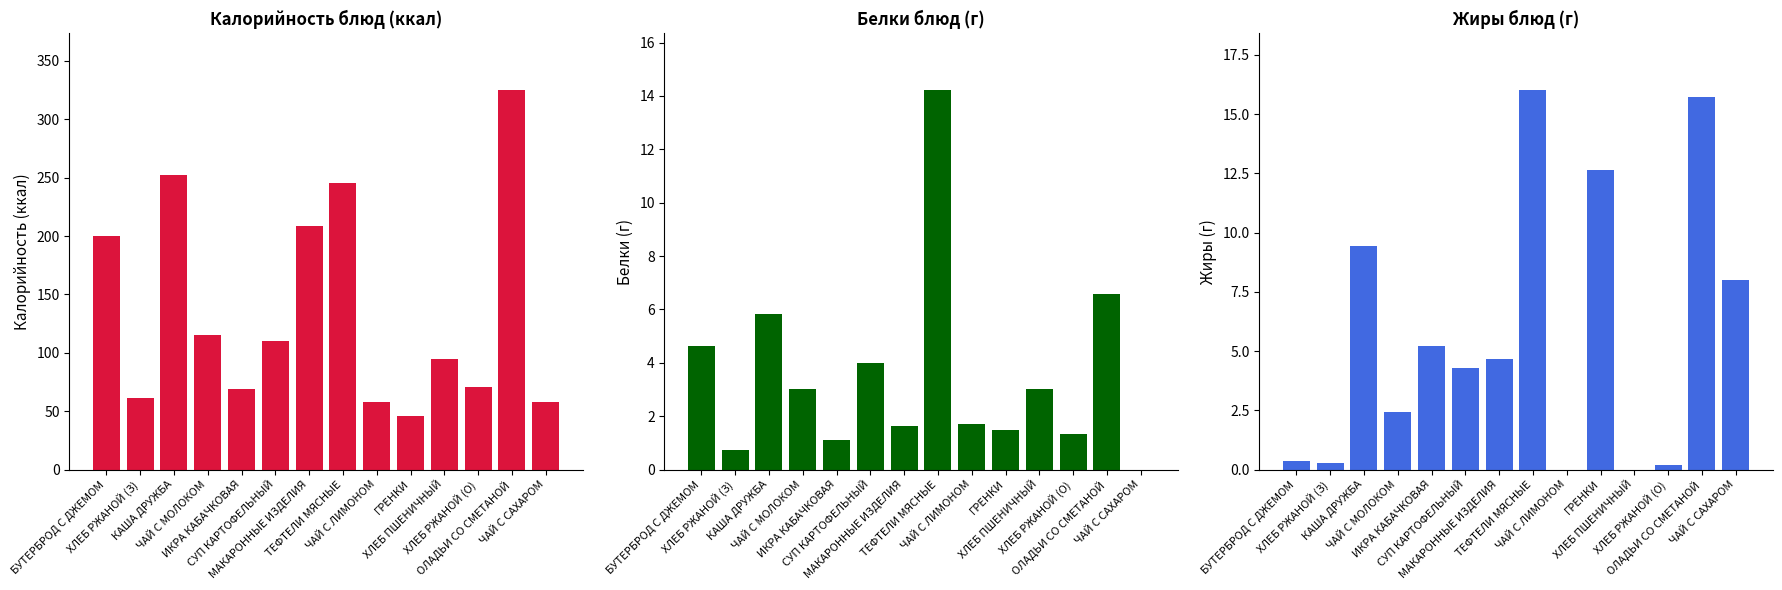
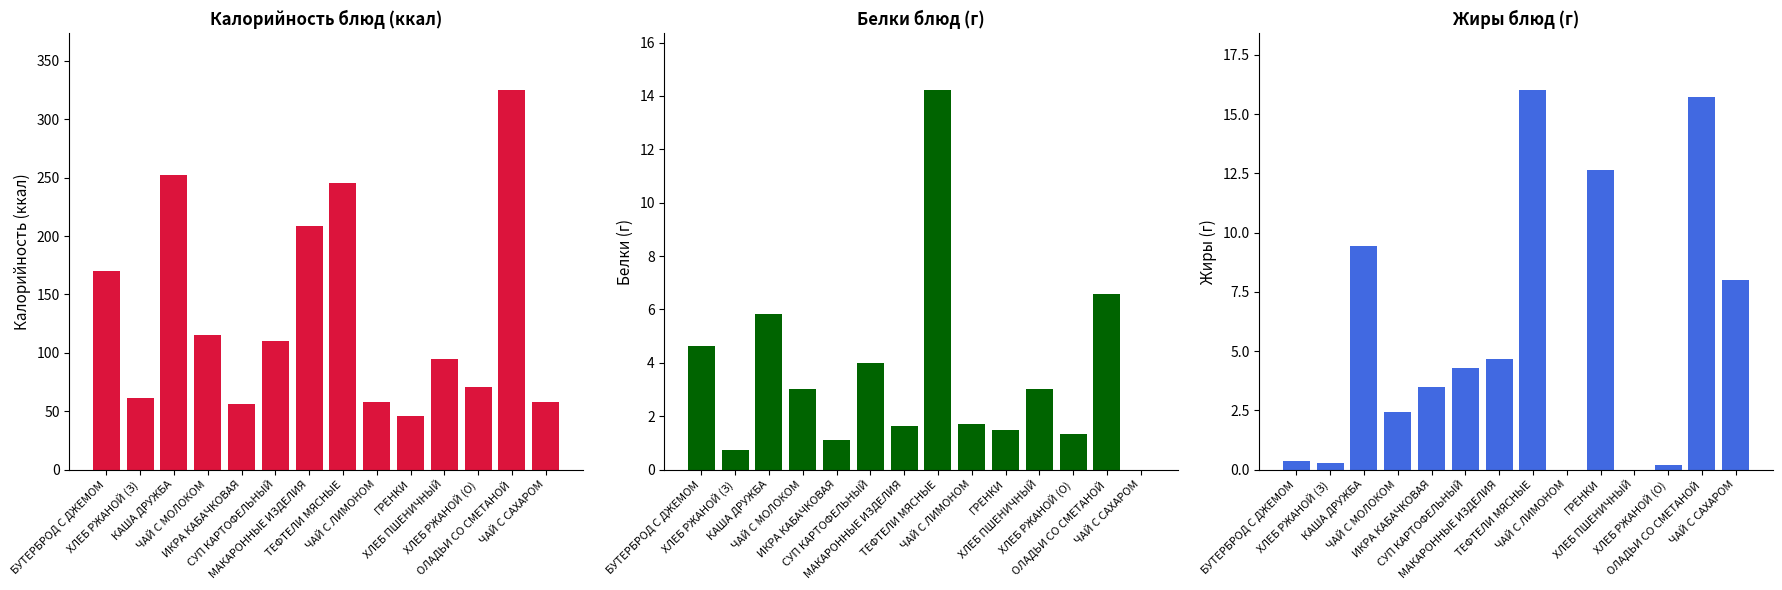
Калорийность блюд (ккал), БУТЕРБРОД С ДЖЕМОМ: 200 -> 170
Калорийность блюд (ккал), ИКРА КАБАЧКОВАЯ: 69 -> 56
Жиры блюд (г), ИКРА КАБАЧКОВАЯ: 5.2 -> 3.5
